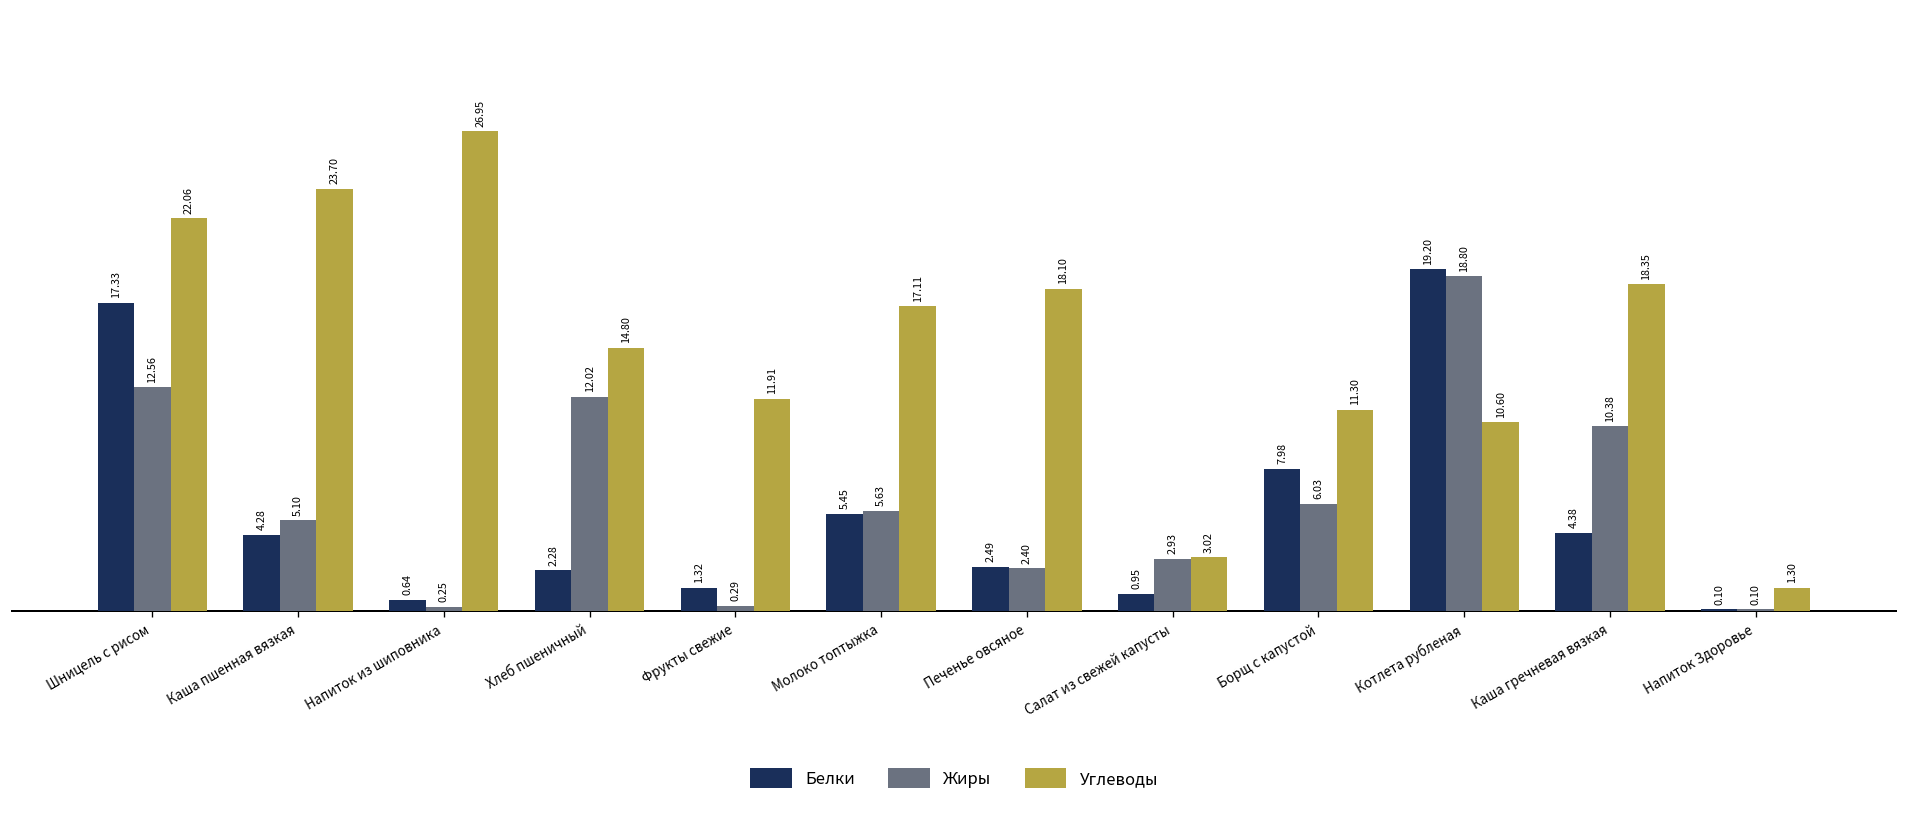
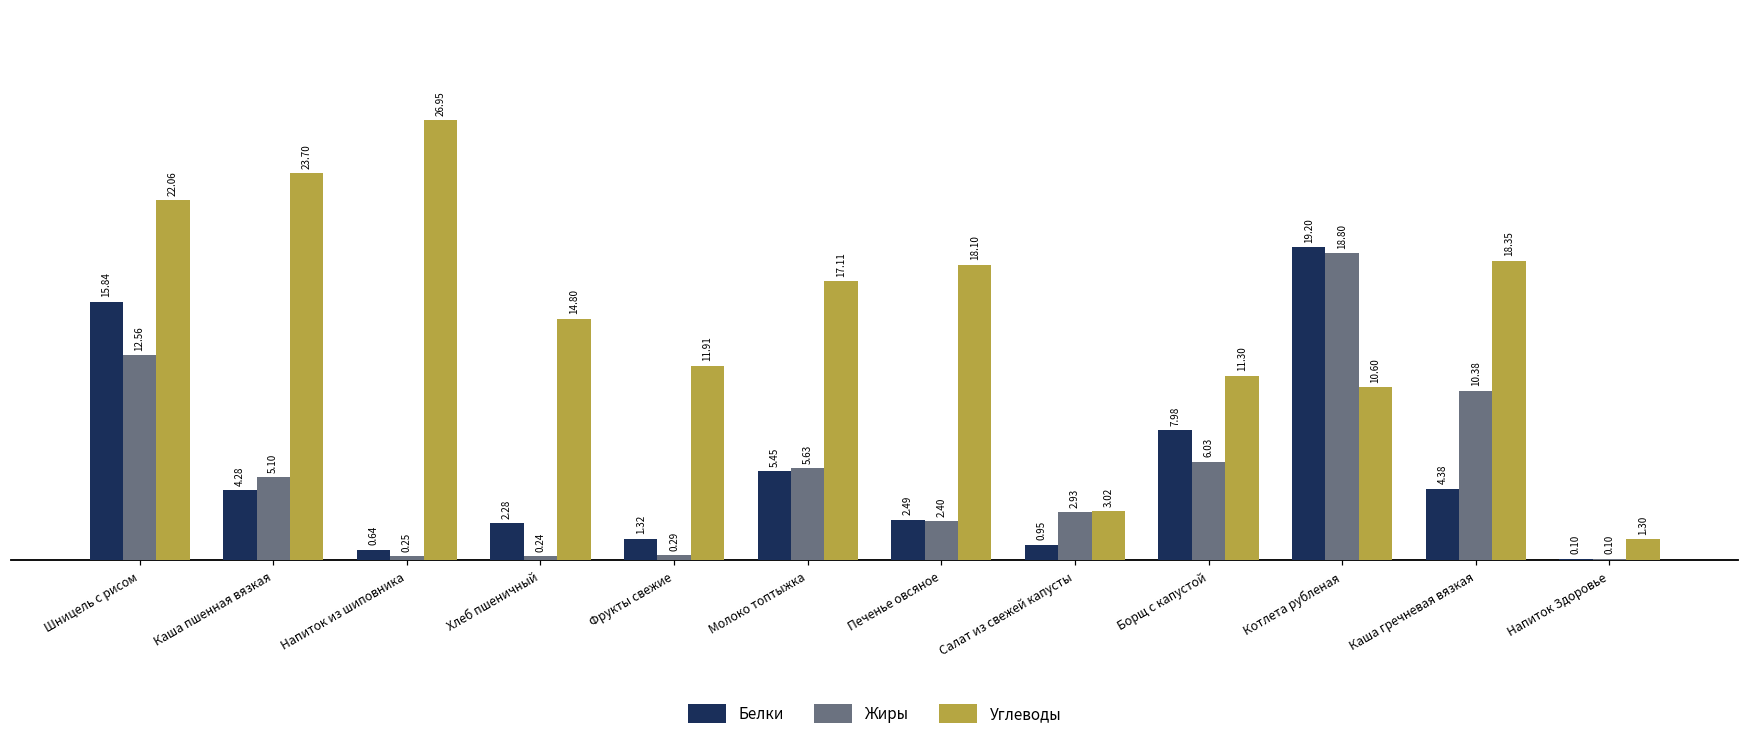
Белки, Шницель с рисом: 17.33 -> 15.84
Жиры, Хлеб пшеничный: 12.02 -> 0.24
